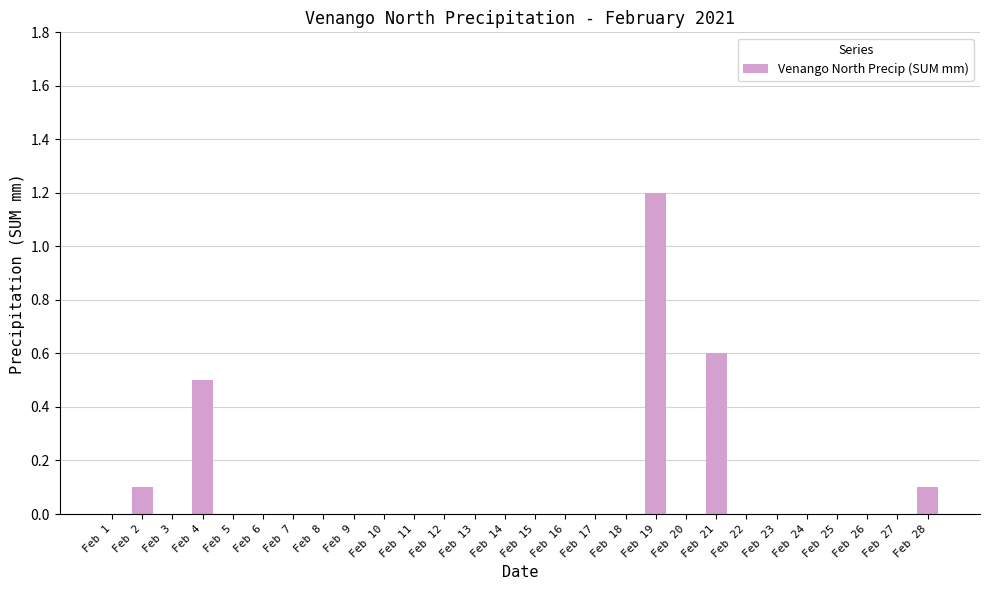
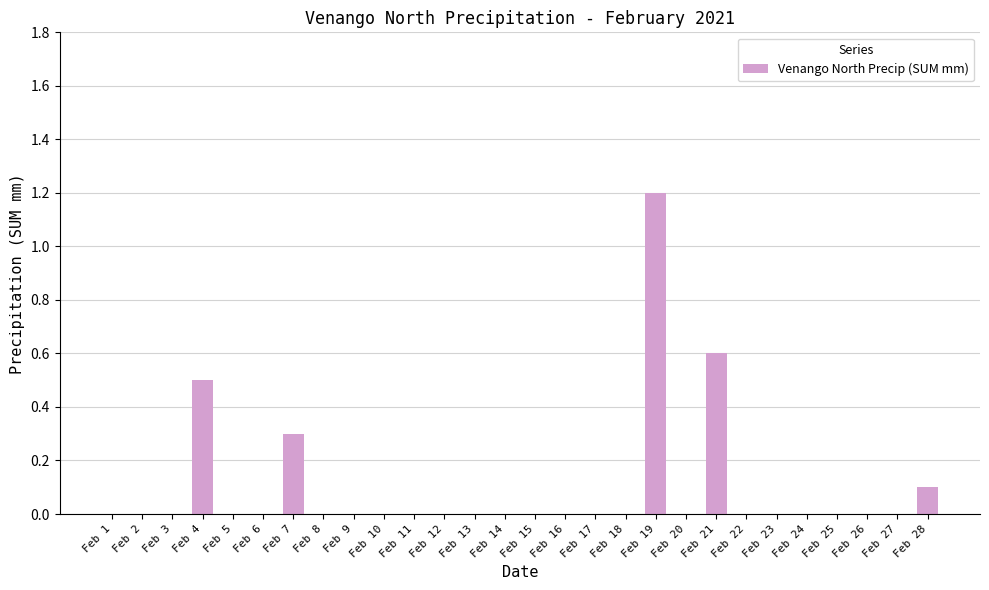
Feb 2: 0.1 -> 0.0
Feb 7: 0.0 -> 0.3
